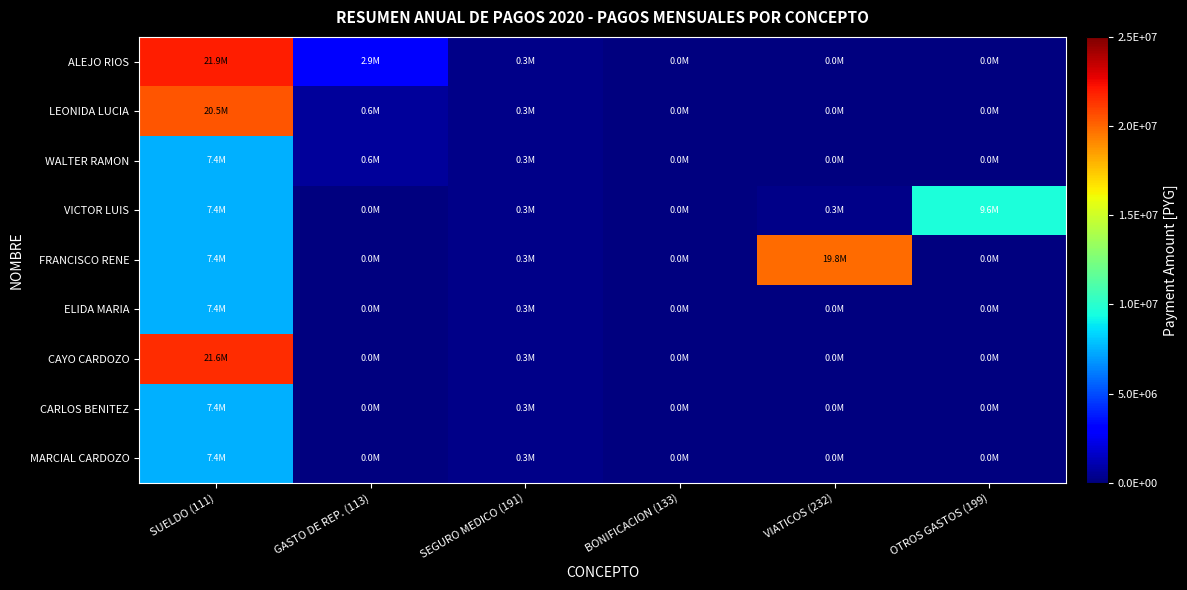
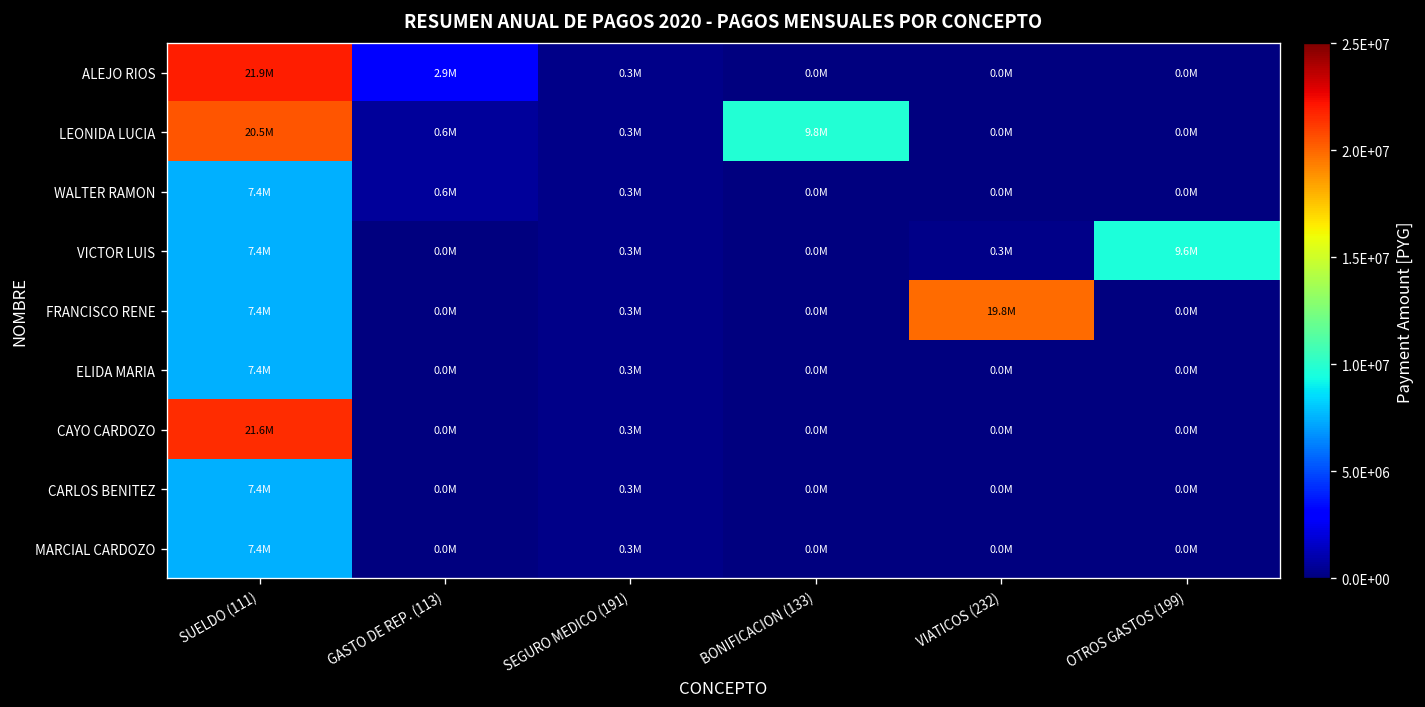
LEONIDA LUCIA, BONIFICACION (133): 0.0M -> 9.8M
